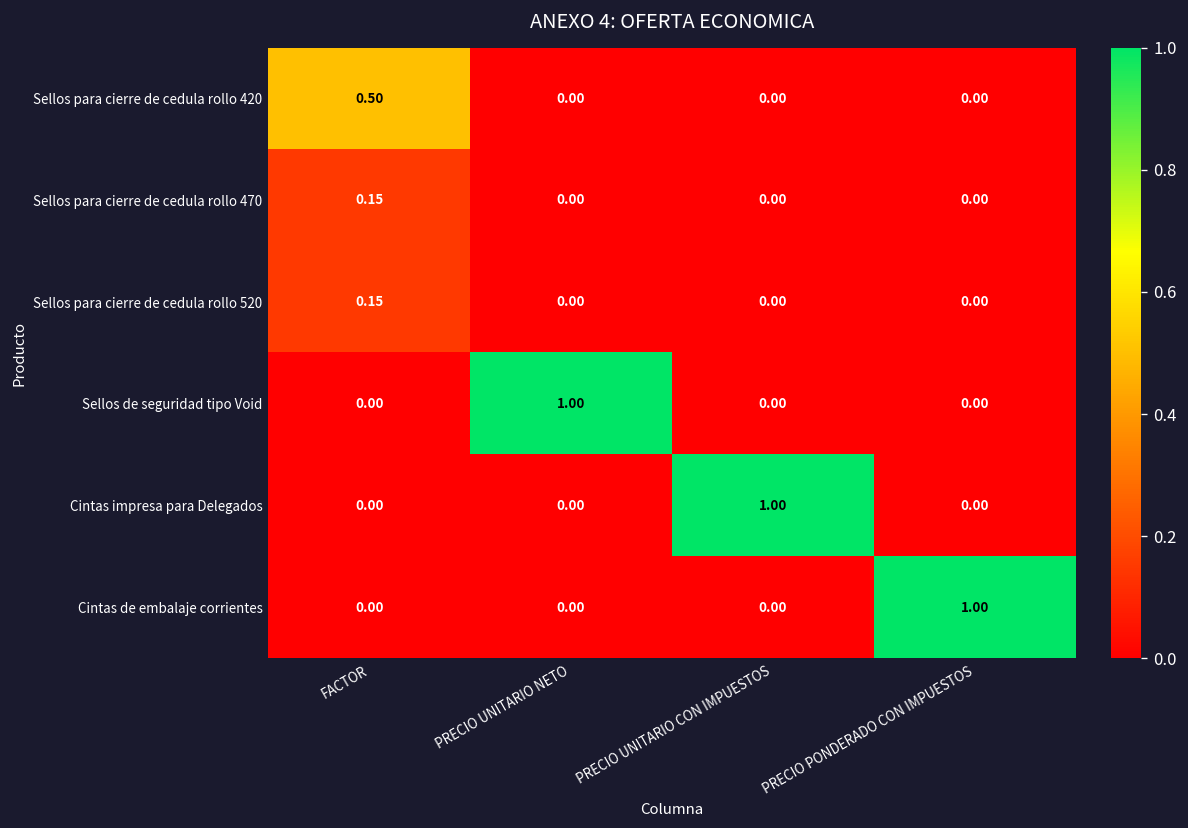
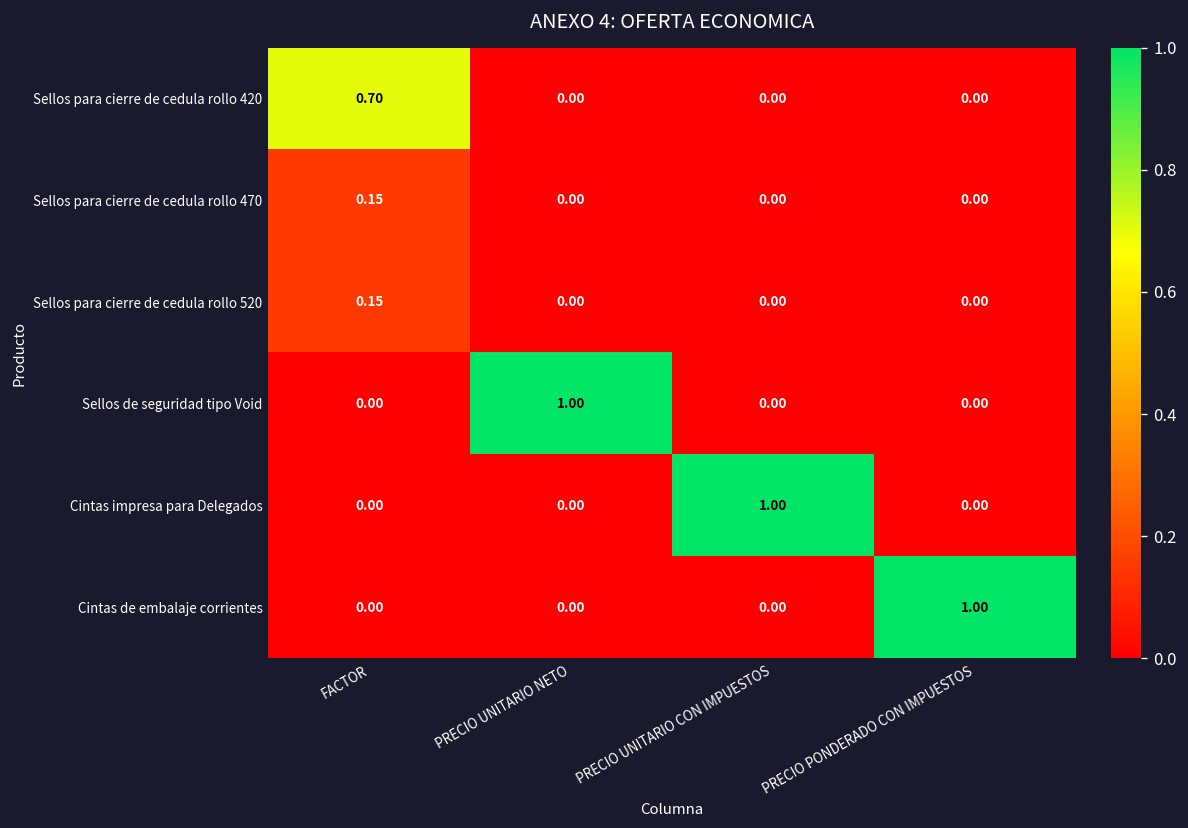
Sellos para cierre de cedula rollo 420, FACTOR: 0.50 -> 0.70
